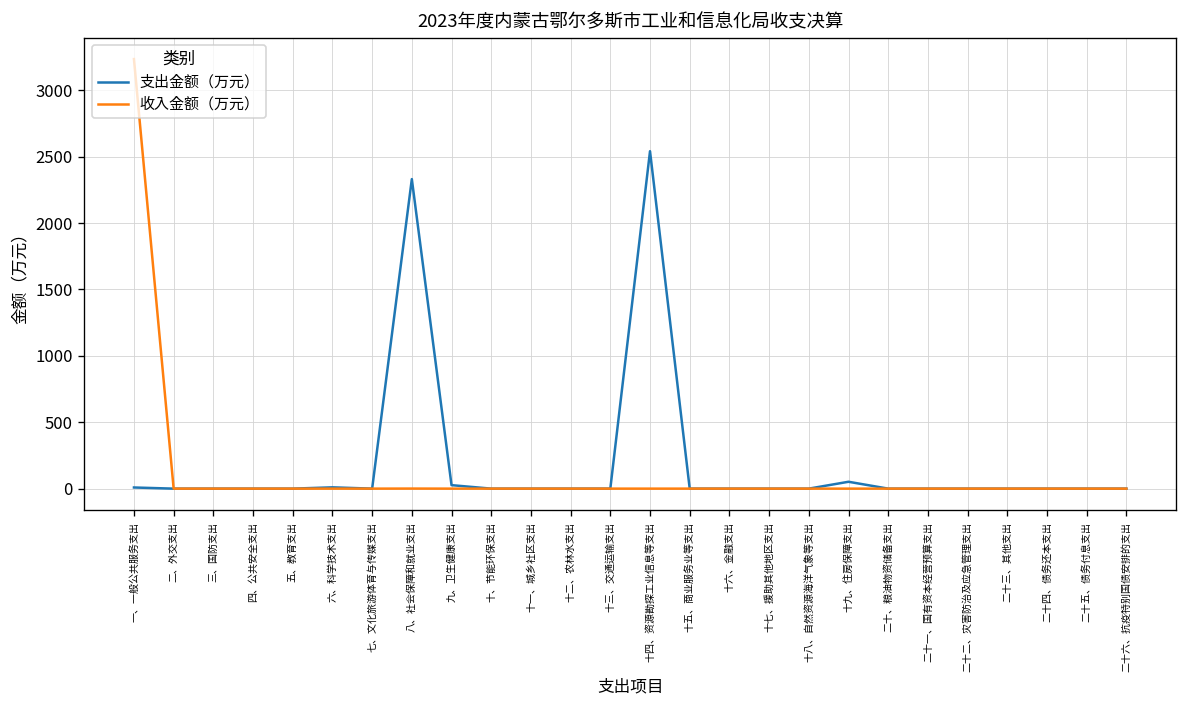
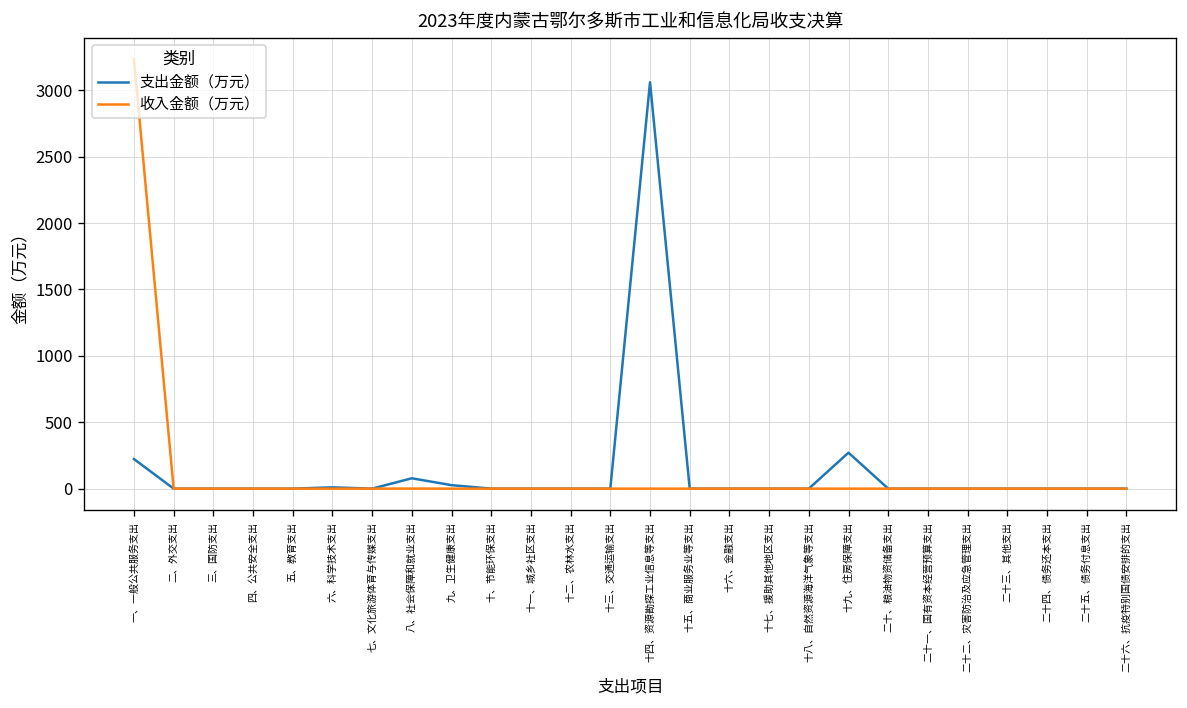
支出金额（万元）, 一、一般公共服务支出: 10 -> 220
支出金额（万元）, 八、社会保障和就业支出: 2330 -> 80
支出金额（万元）, 十四、资源勘探工业信息等支出: 2540 -> 3060
支出金额（万元）, 十九、住房保障支出: 50 -> 270
